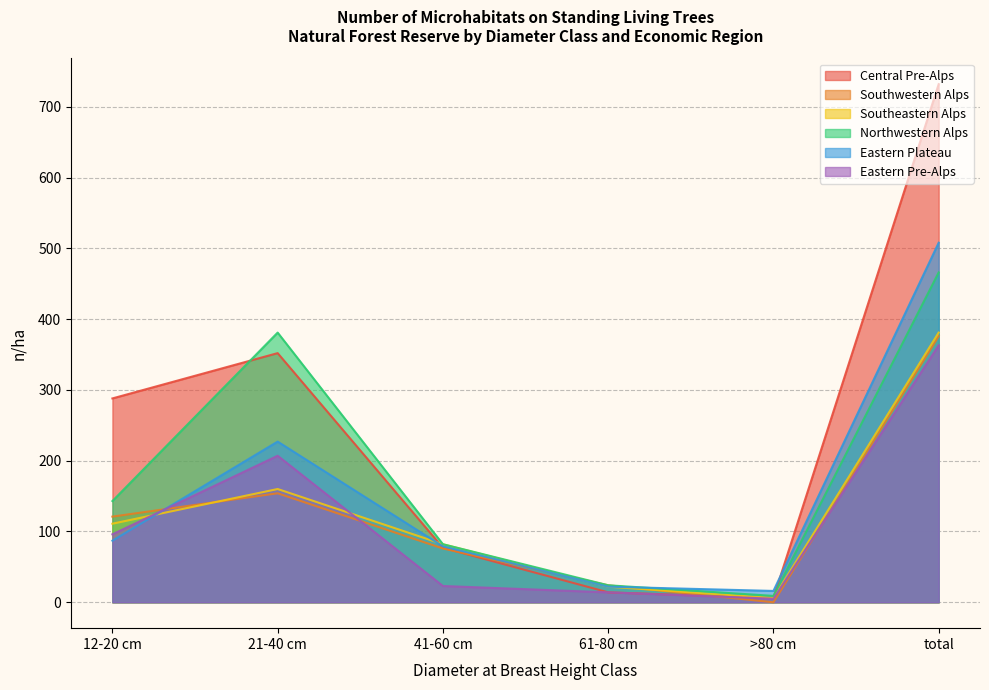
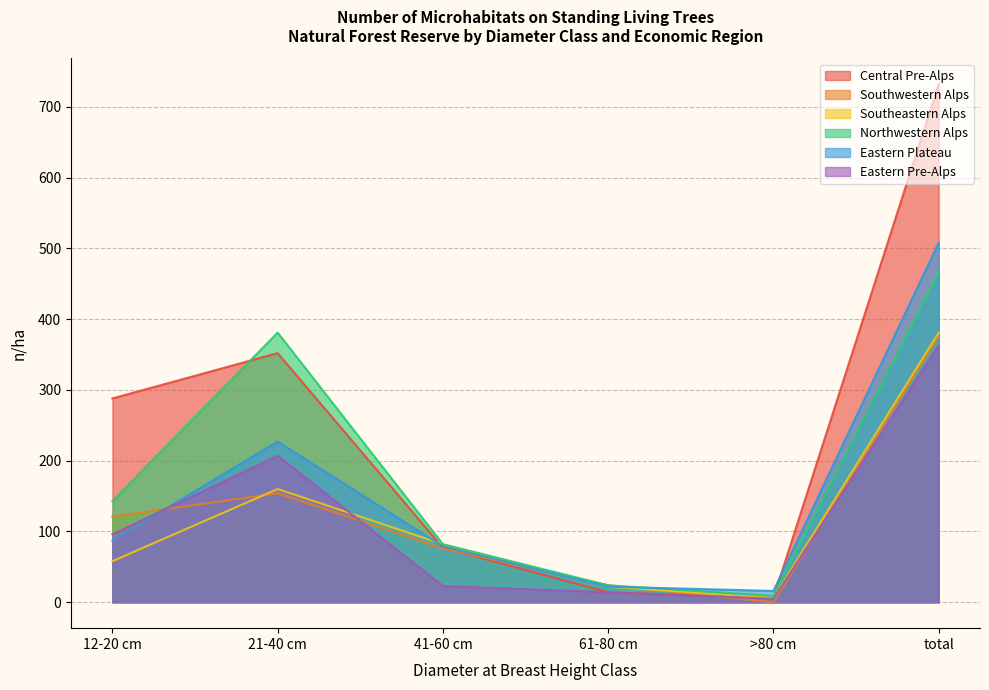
Southeastern Alps, 12-20 cm: 110 -> 60
